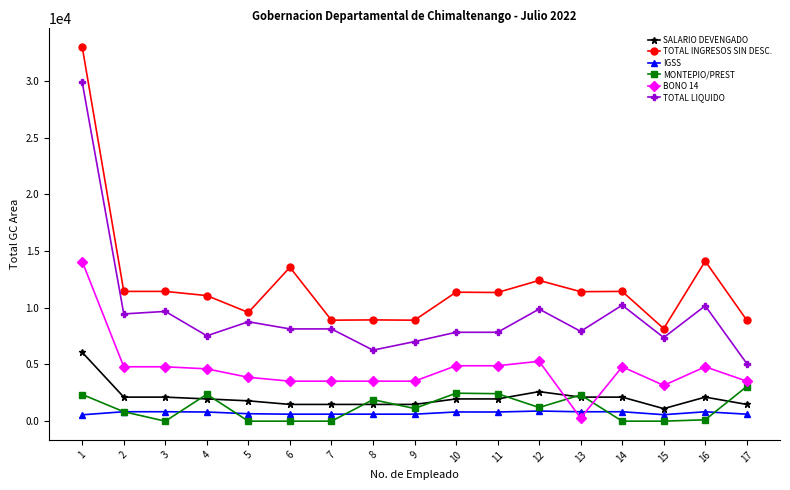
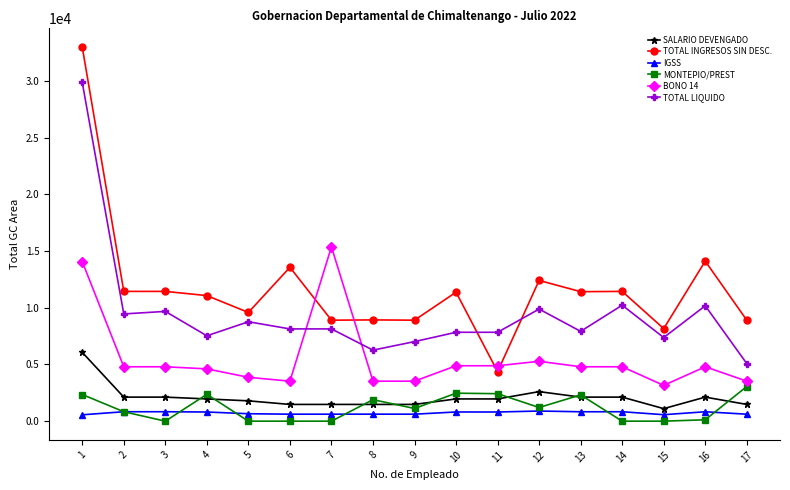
BONO 14, 7: 3500 -> 15400
TOTAL INGRESOS SIN DESC., 11: 11300 -> 4400
BONO 14, 13: 300 -> 4800
